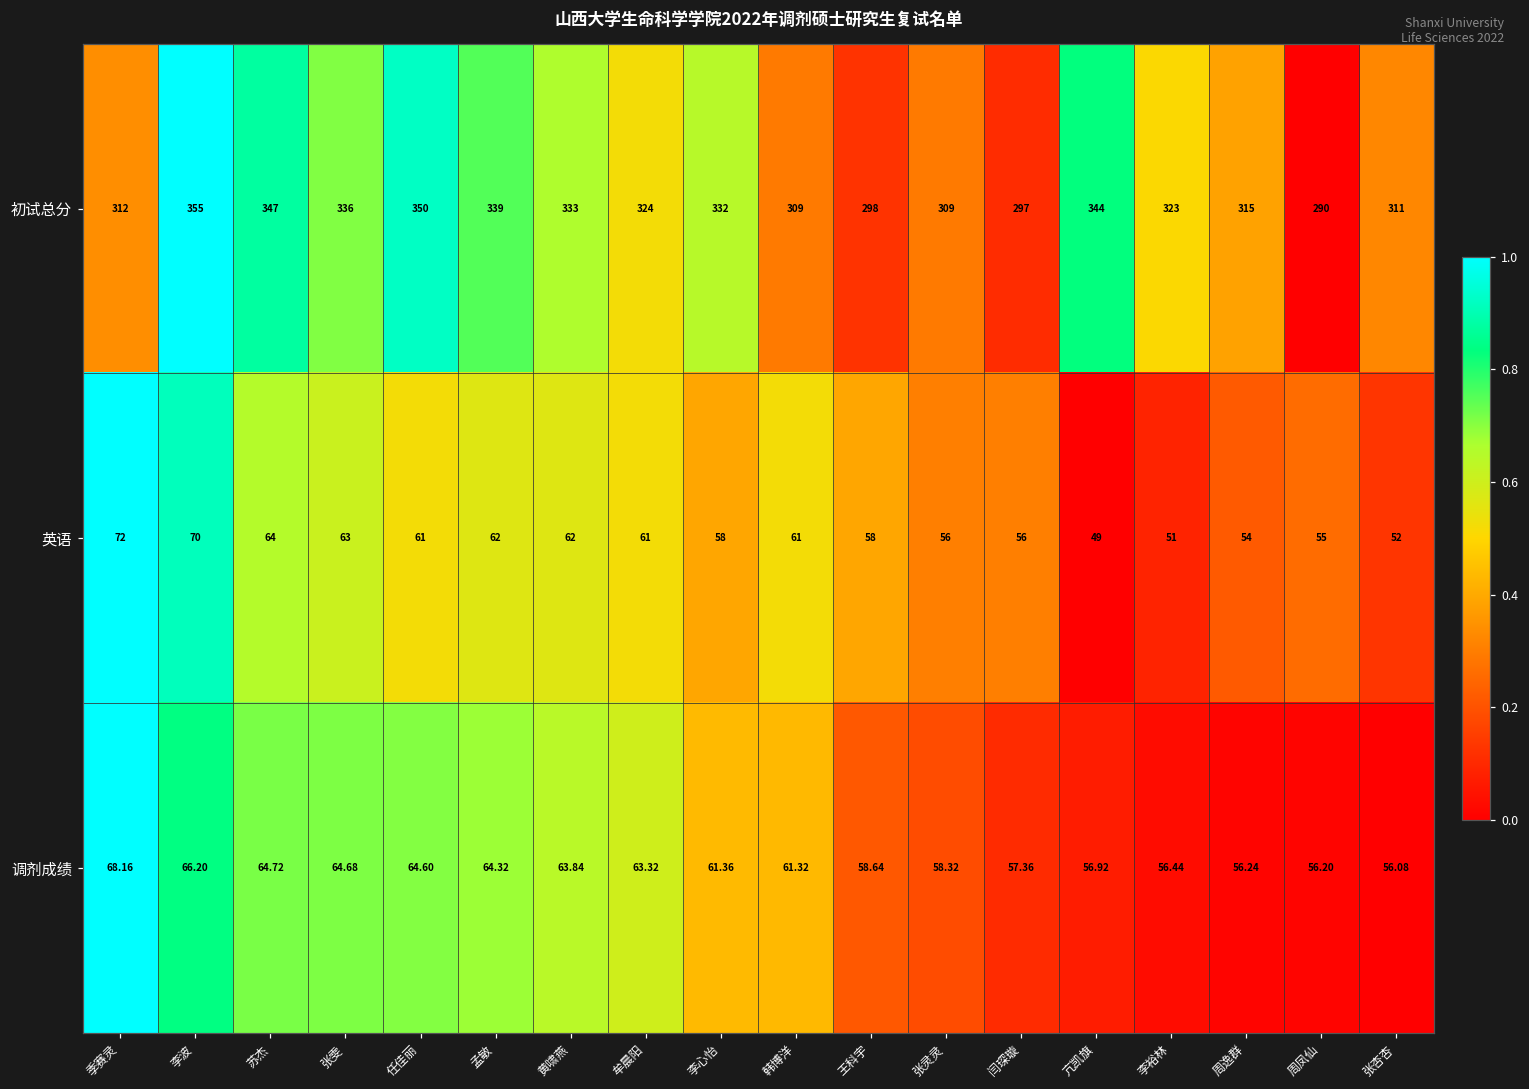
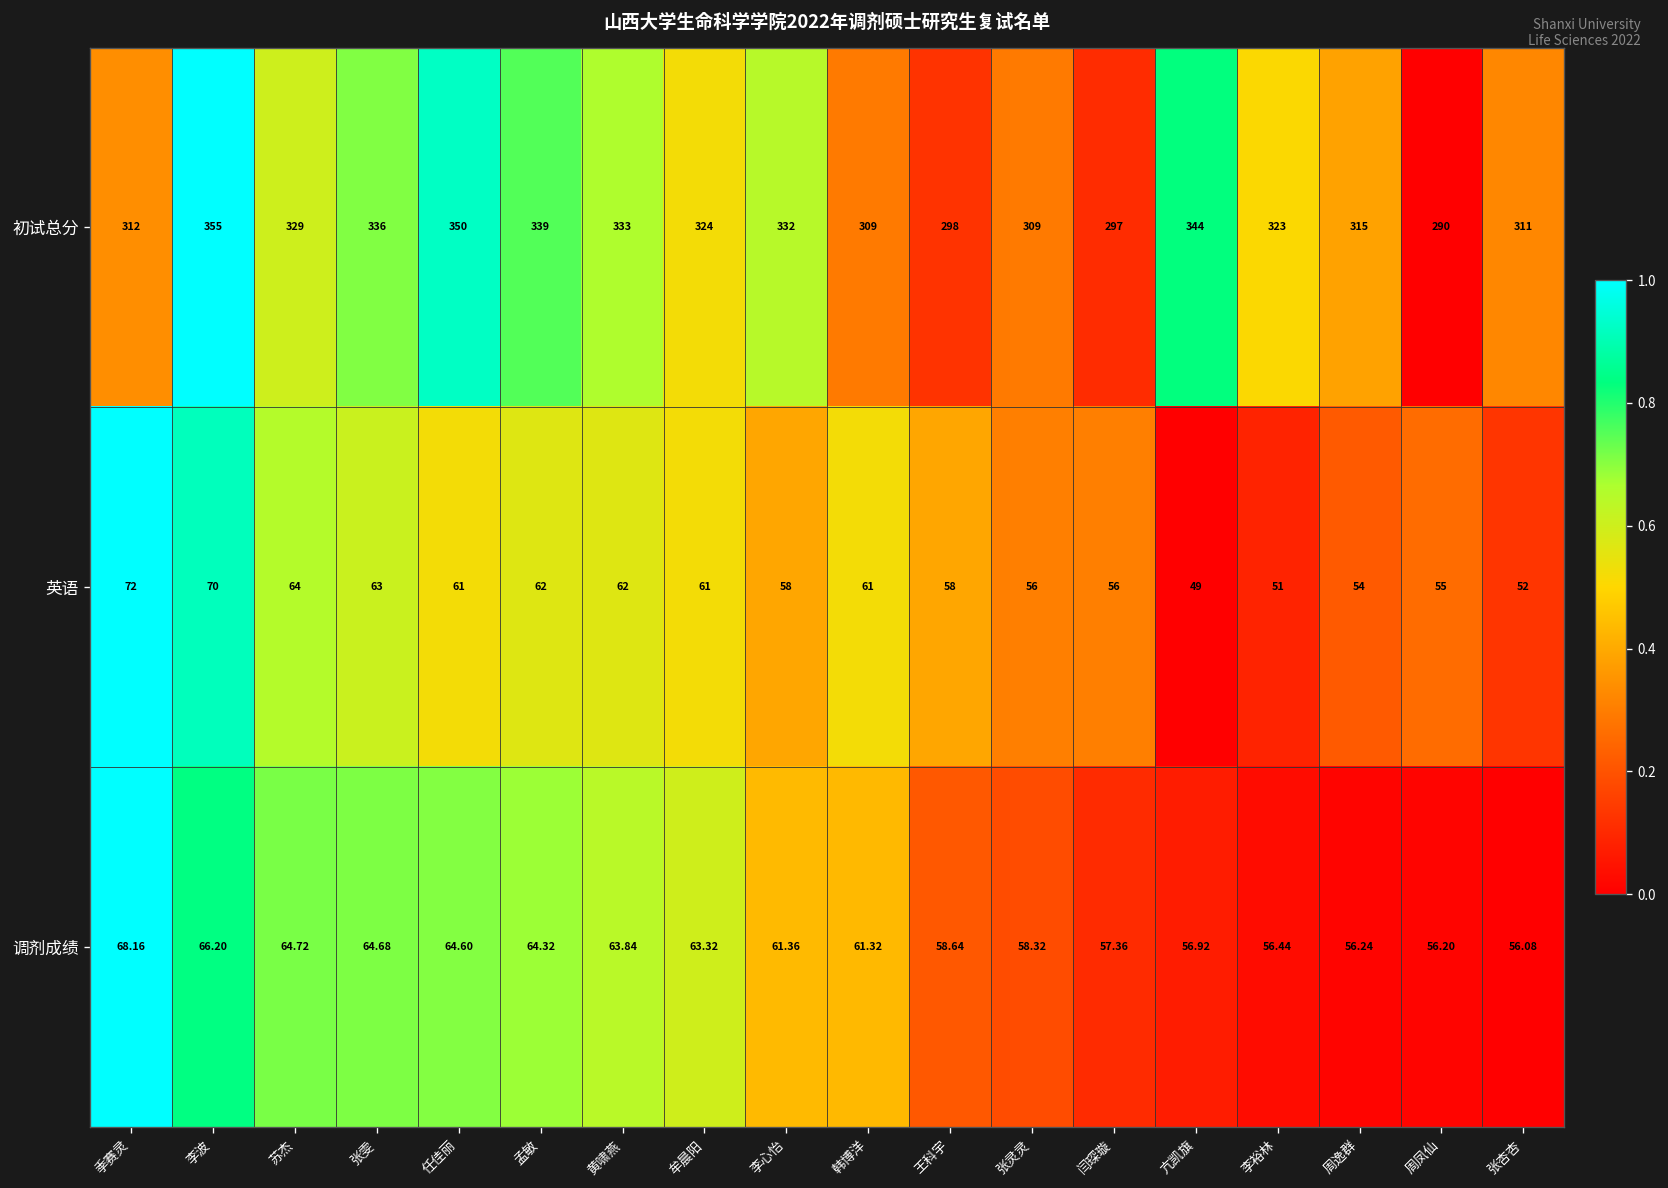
初试总分, 苏杰: 347 -> 329
